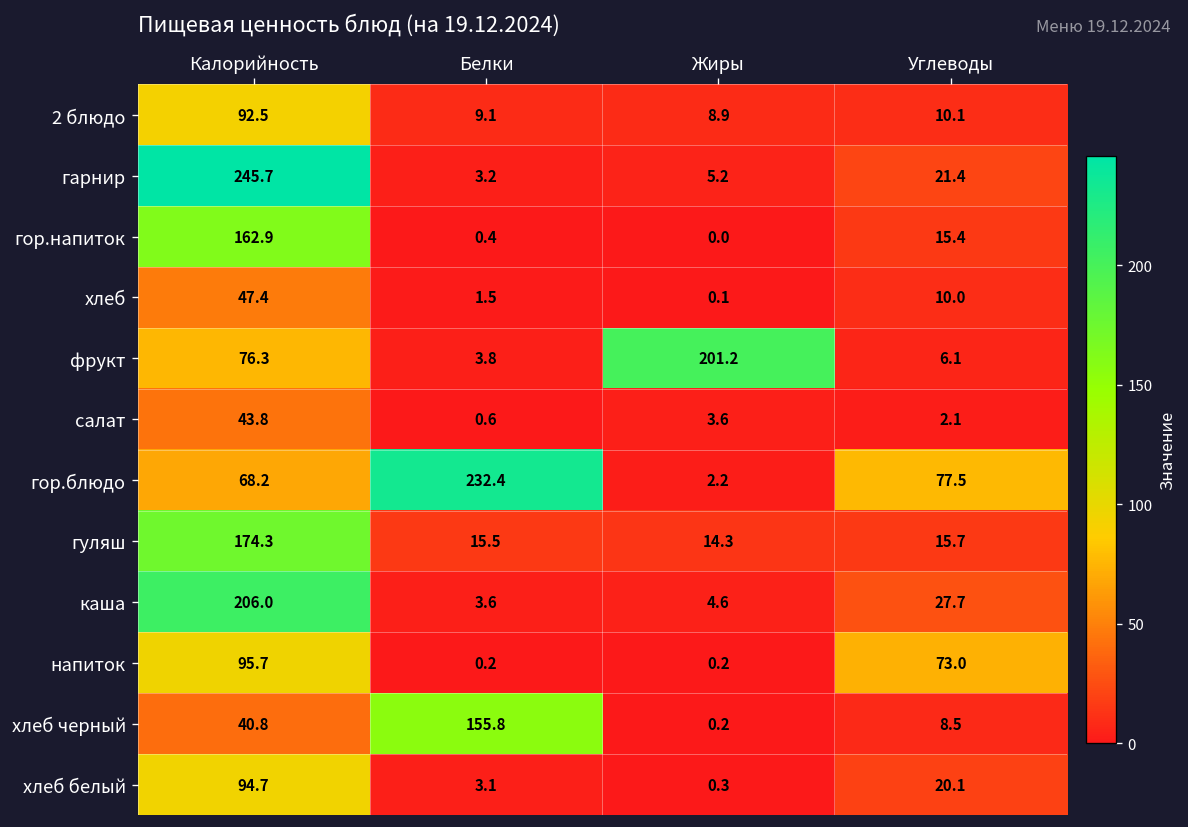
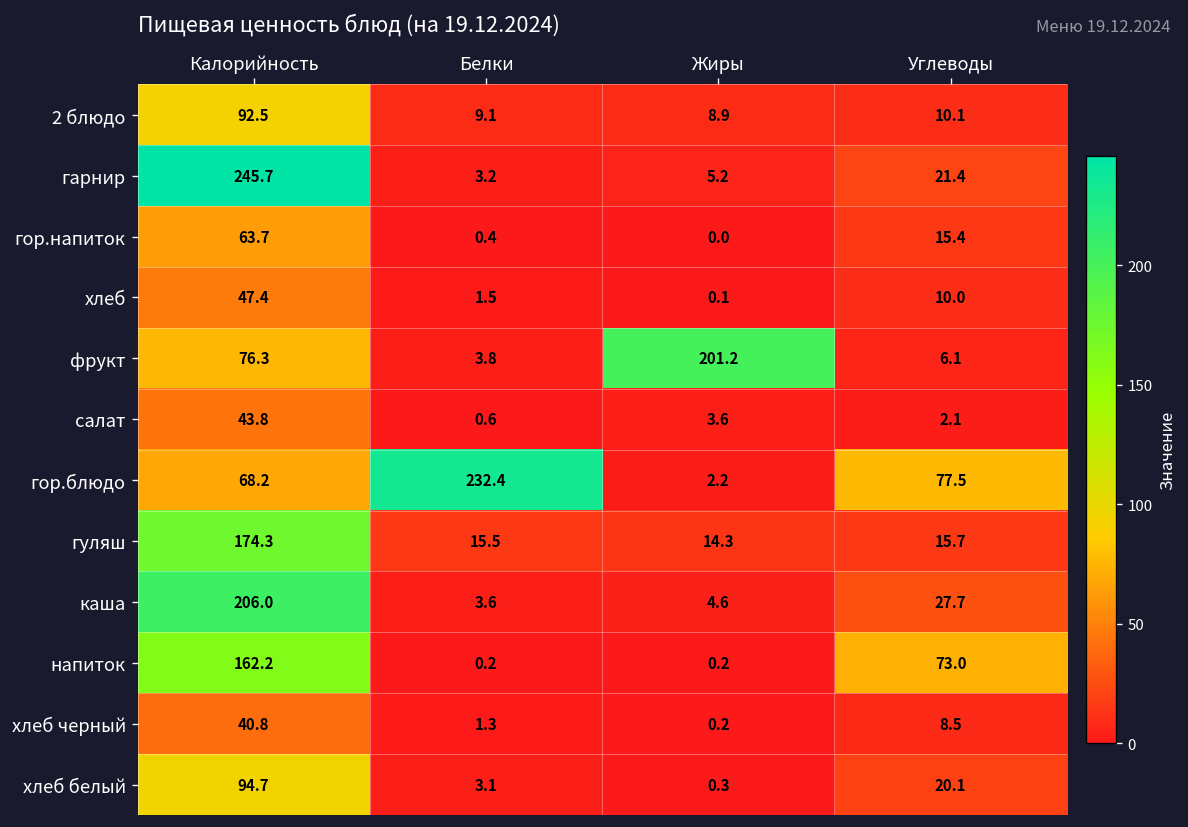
гор.напиток, Калорийность: 162.9 -> 63.7
напиток, Калорийность: 95.7 -> 162.2
хлеб черный, Белки: 155.8 -> 1.3
